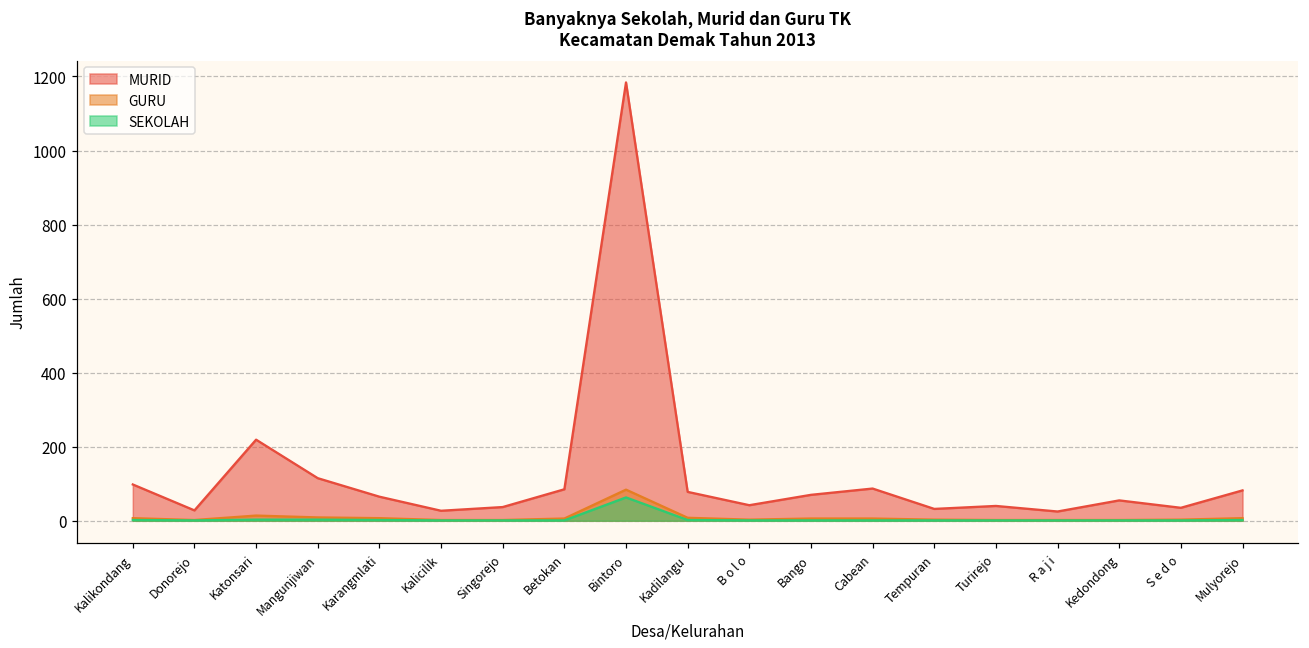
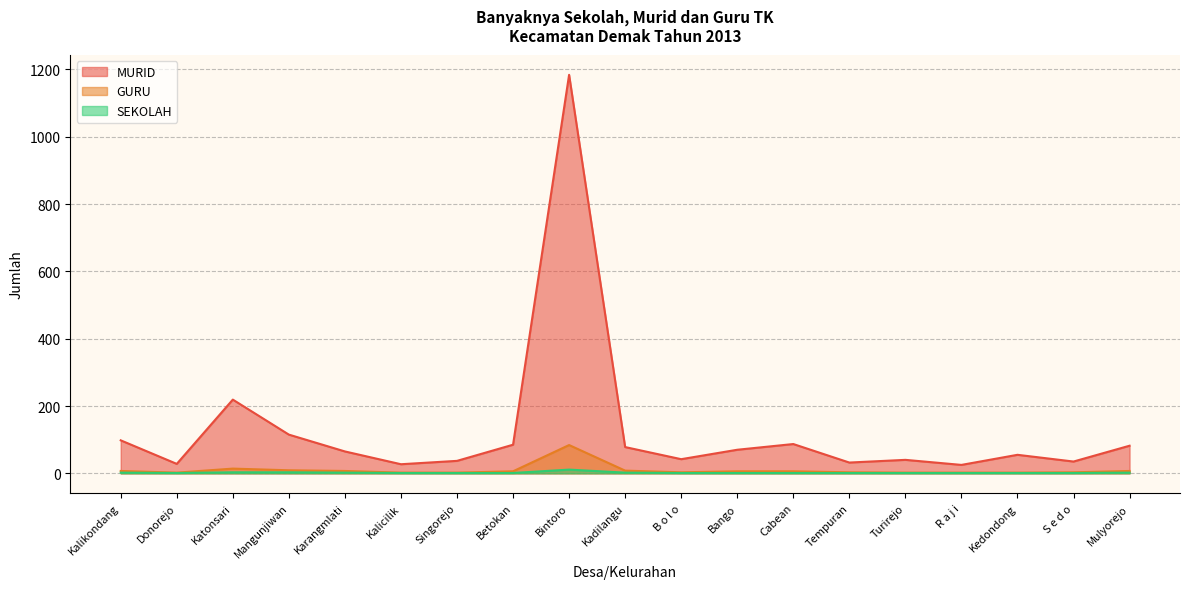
SEKOLAH, Bintoro: 60 -> 10
